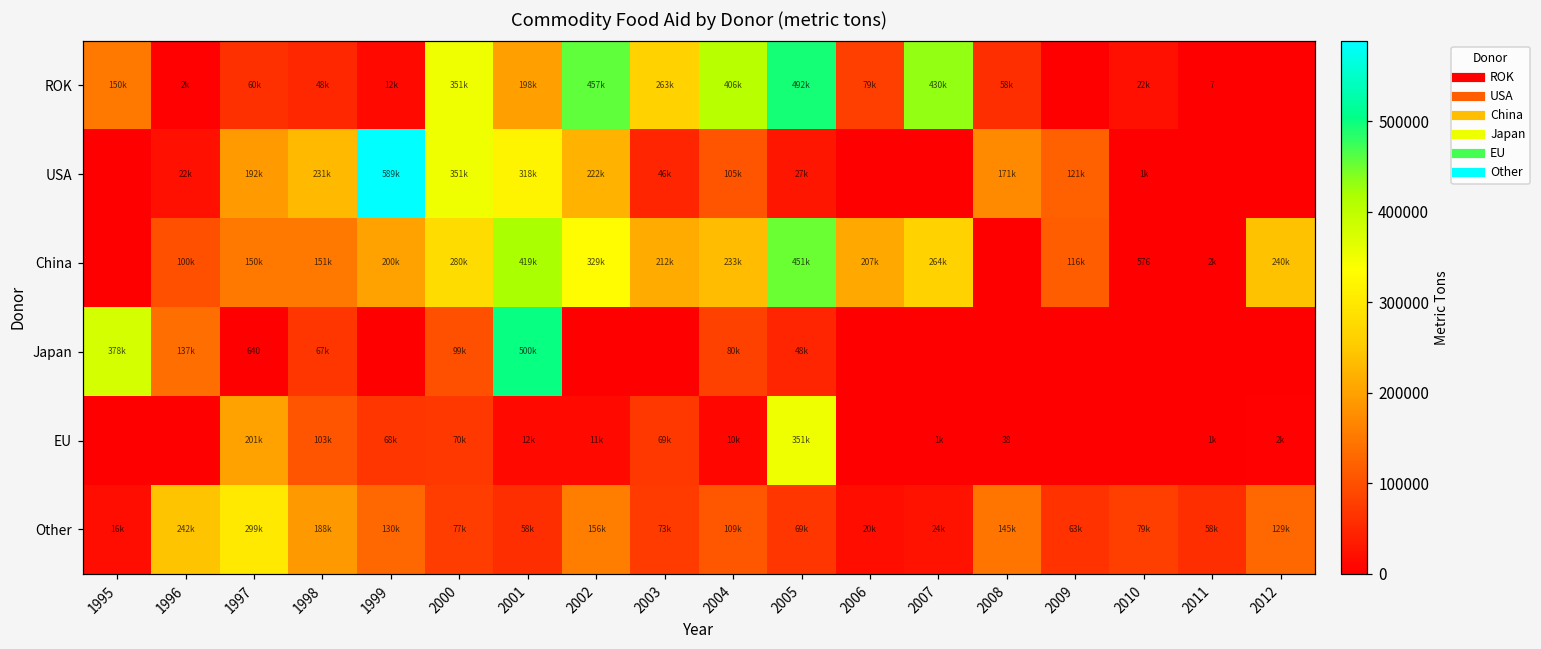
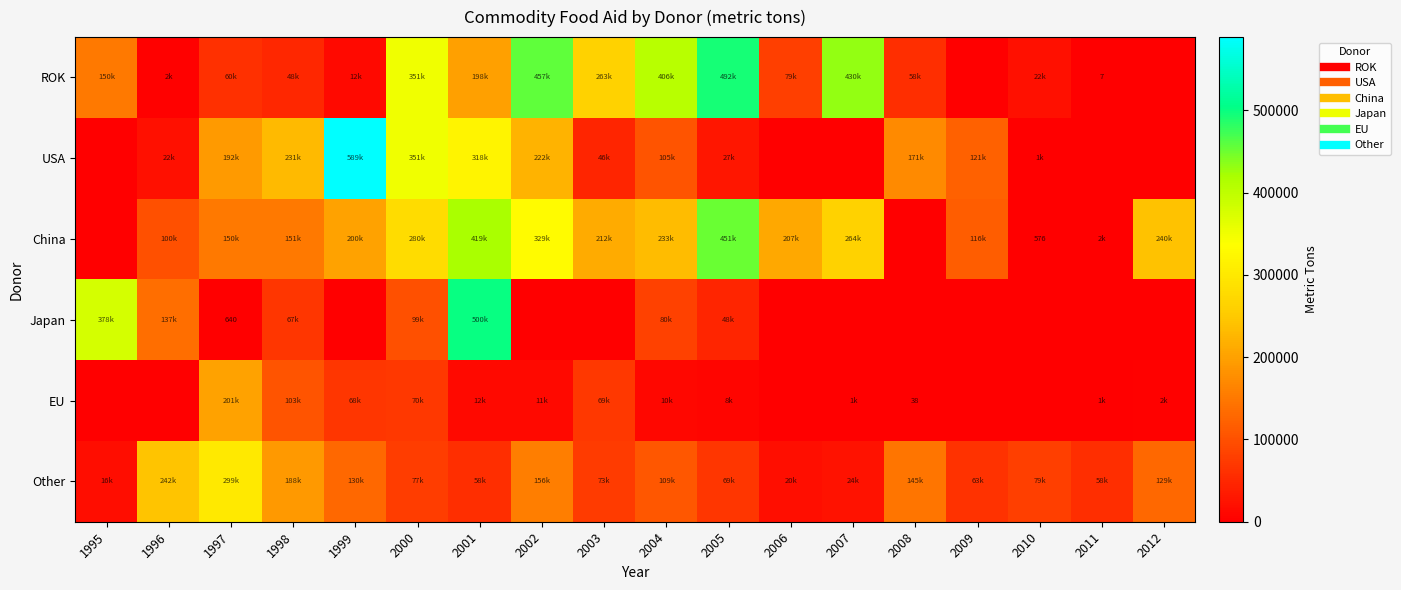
EU, 2005: 351k -> 8k
